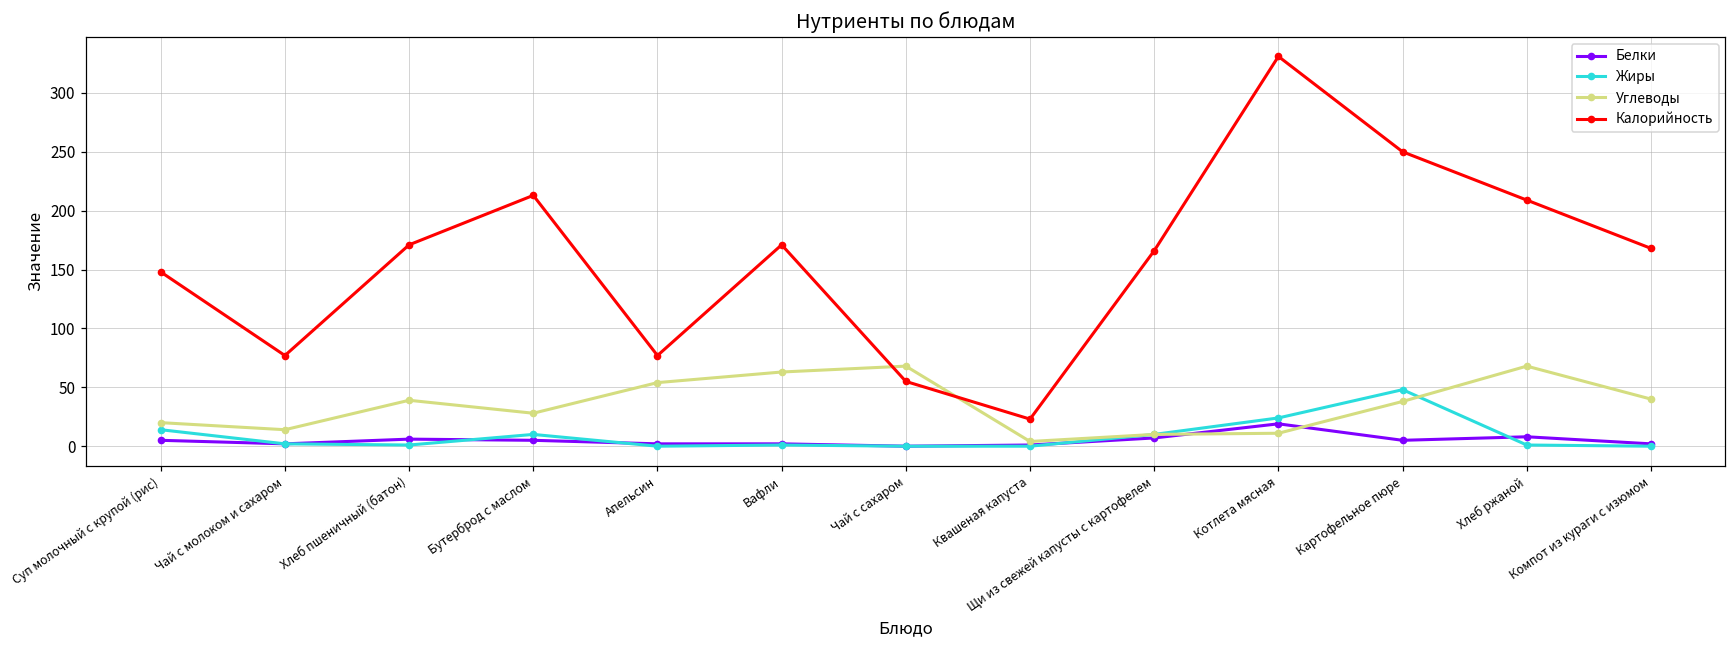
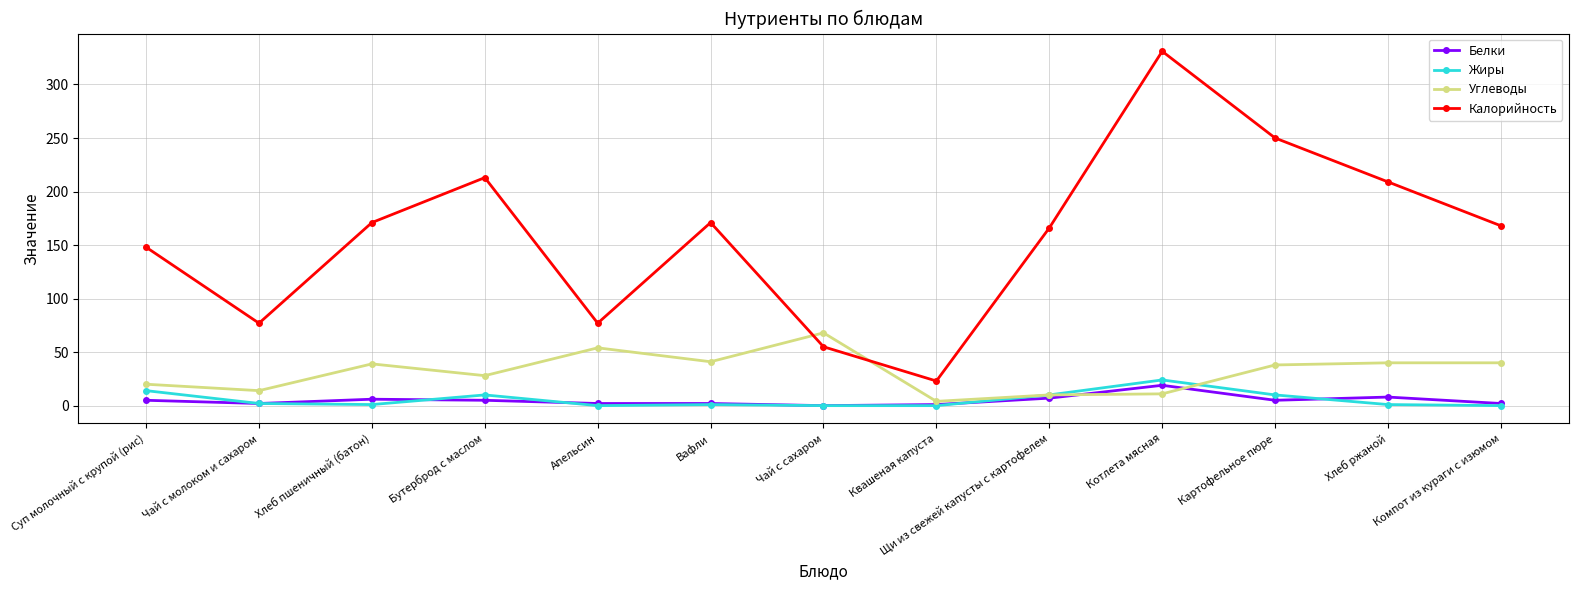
Углеводы, Вафли: 63 -> 41
Жиры, Картофельное пюре: 48 -> 10
Углеводы, Хлеб ржаной: 68 -> 40
